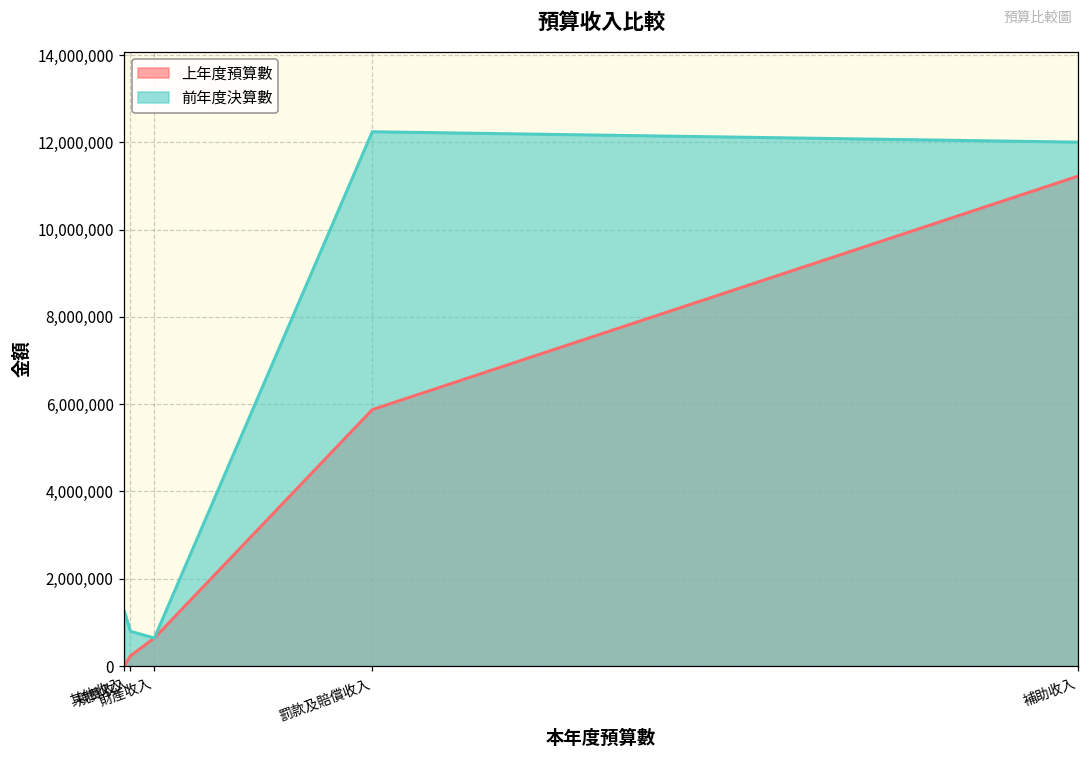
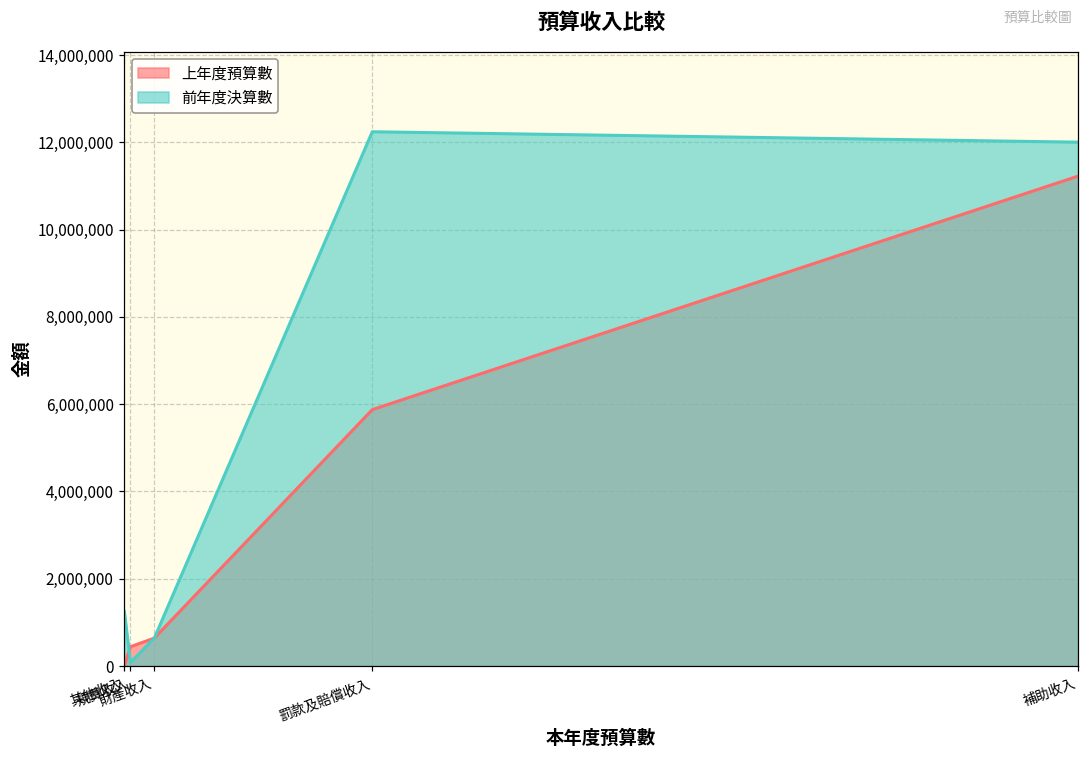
上年度預算數, 規費收入: 200,000 -> 400,000
前年度決算數, 規費收入: 800,000 -> 100,000
